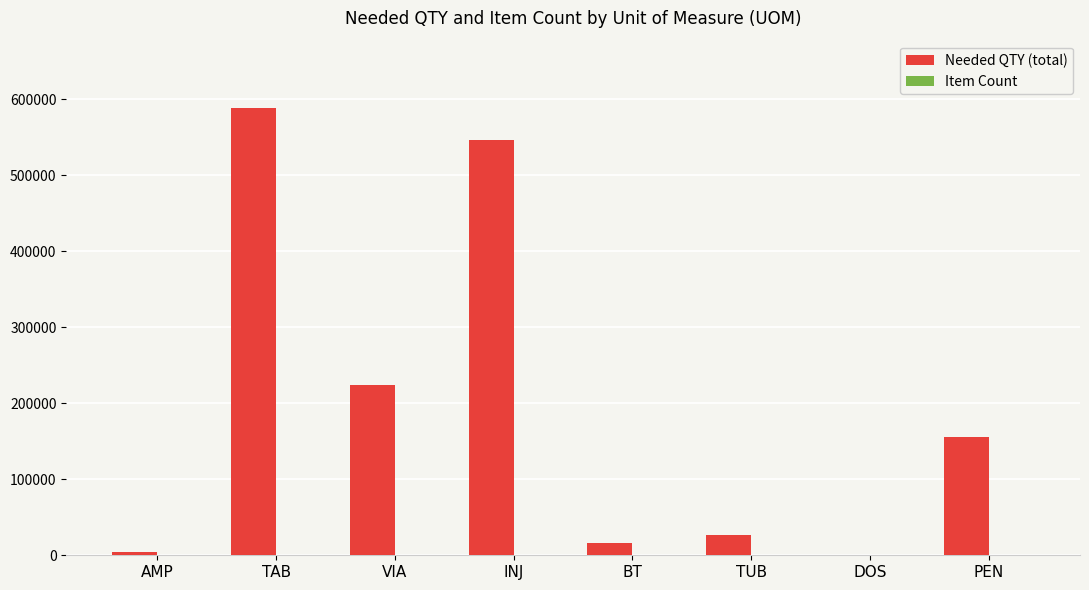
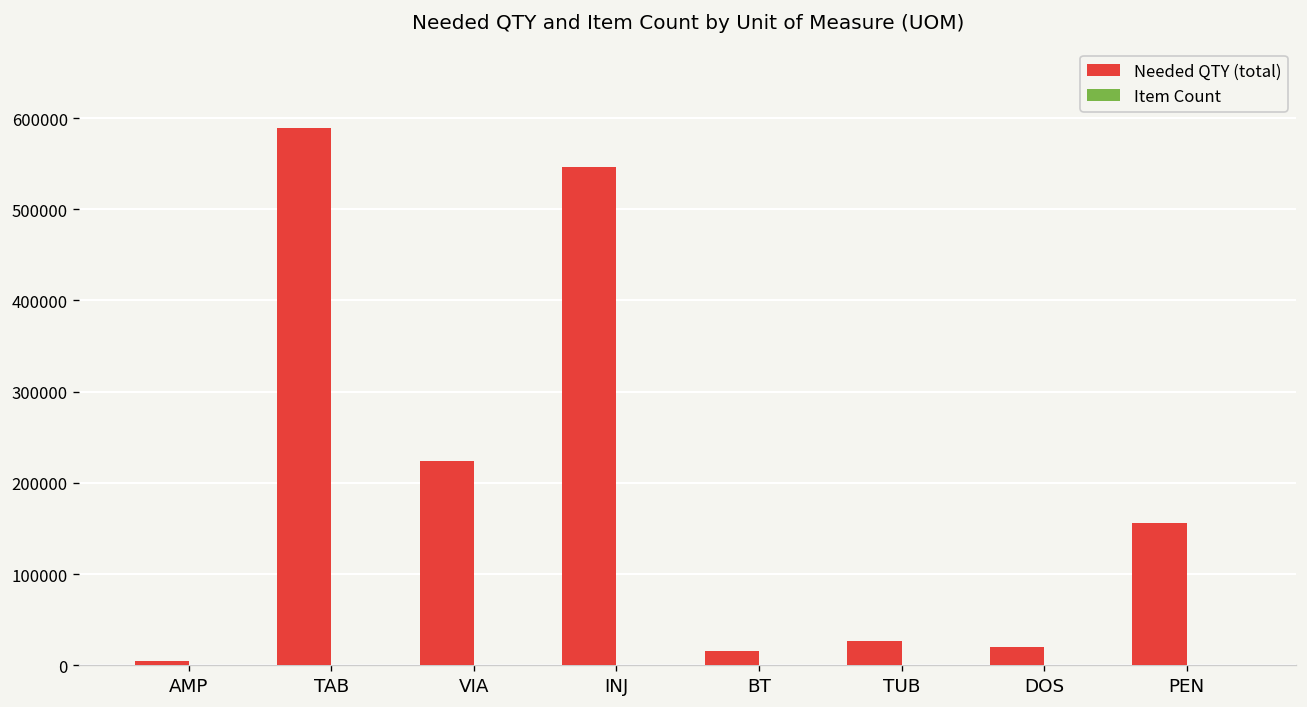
Needed QTY (total), DOS: 0 -> 20000
